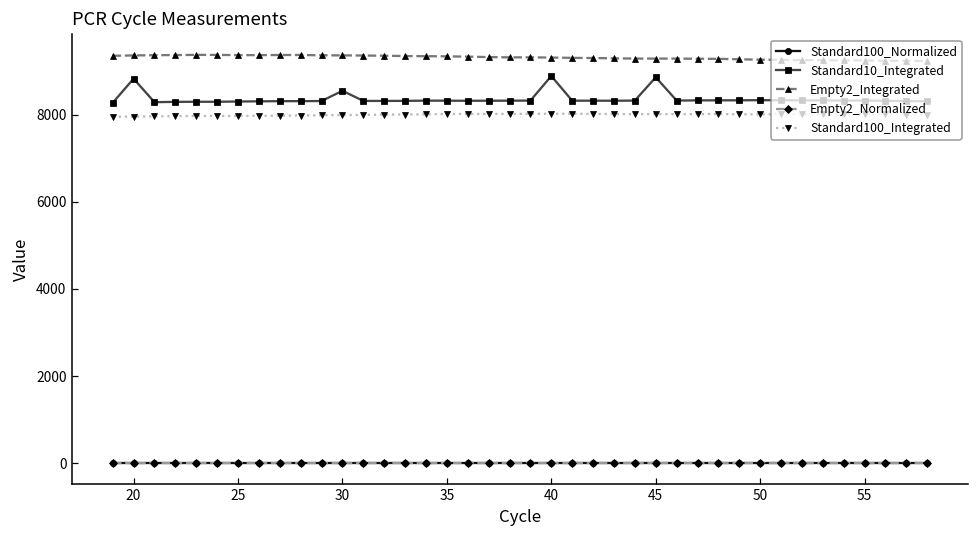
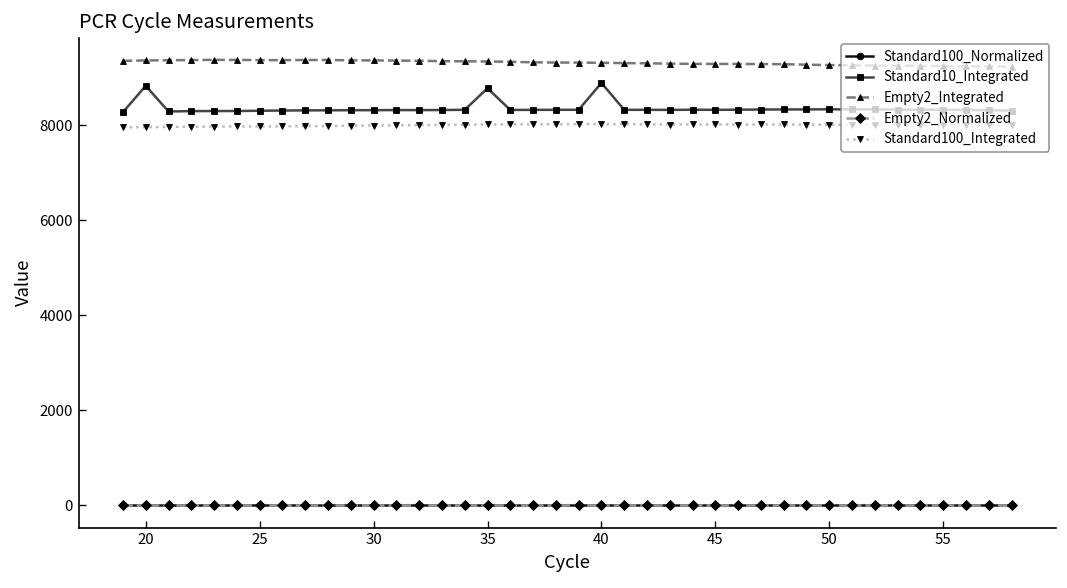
Standard10_Integrated, 30: 8500 -> 8300
Standard10_Integrated, 35: 8300 -> 8800
Standard10_Integrated, 45: 8900 -> 8300
